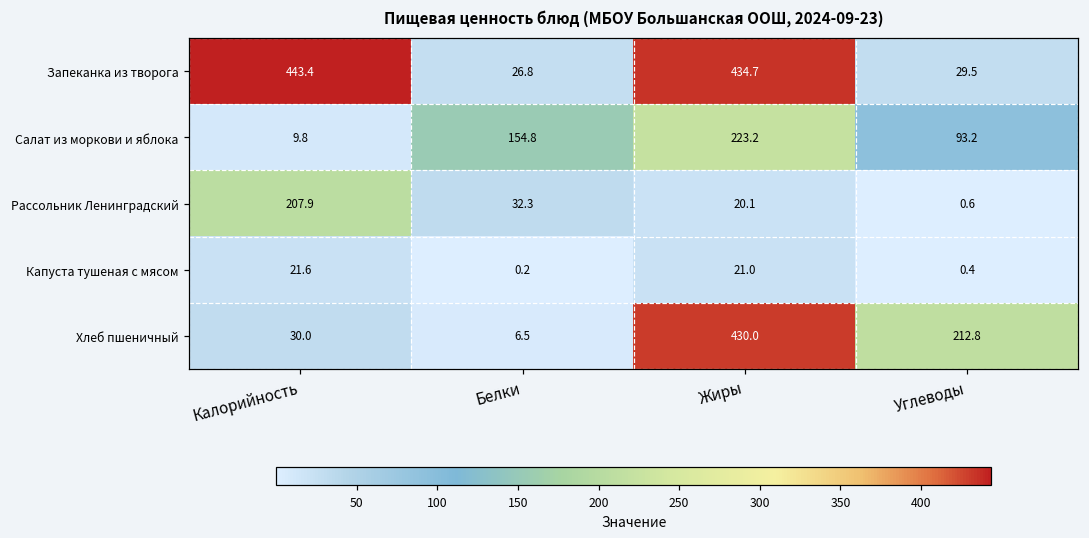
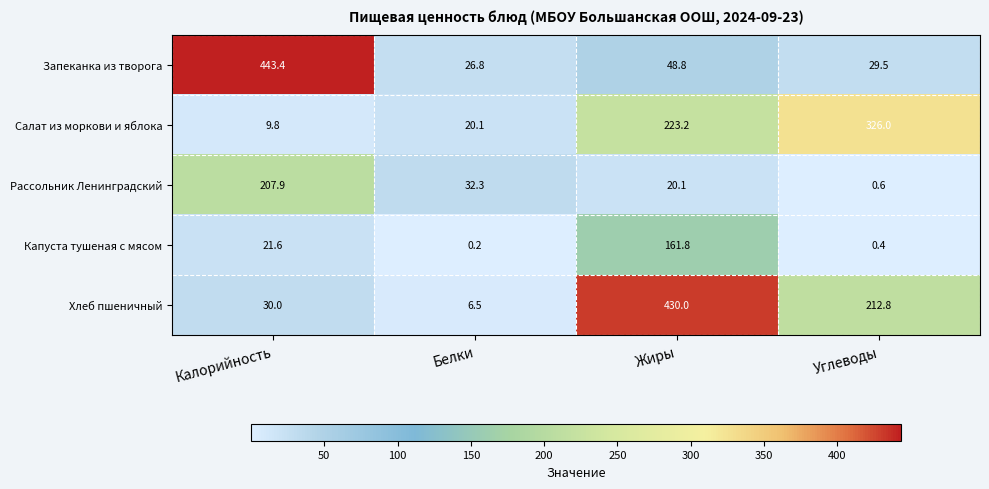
Запеканка из творога, Жиры: 434.7 -> 48.8
Салат из моркови и яблока, Белки: 154.8 -> 20.1
Салат из моркови и яблока, Углеводы: 93.2 -> 326.0
Капуста тушеная с мясом, Жиры: 21.0 -> 161.8
